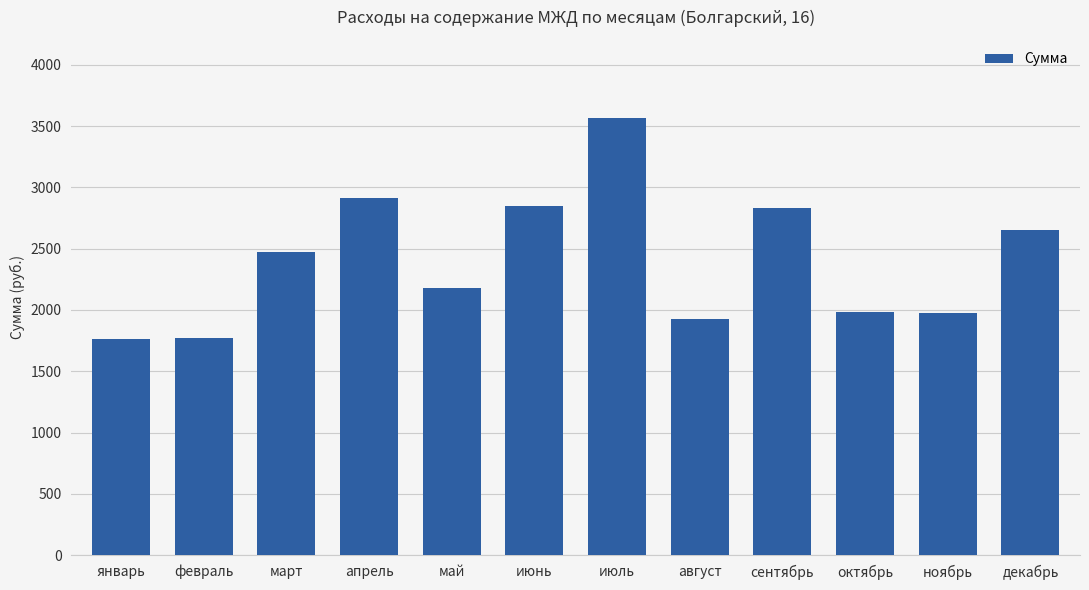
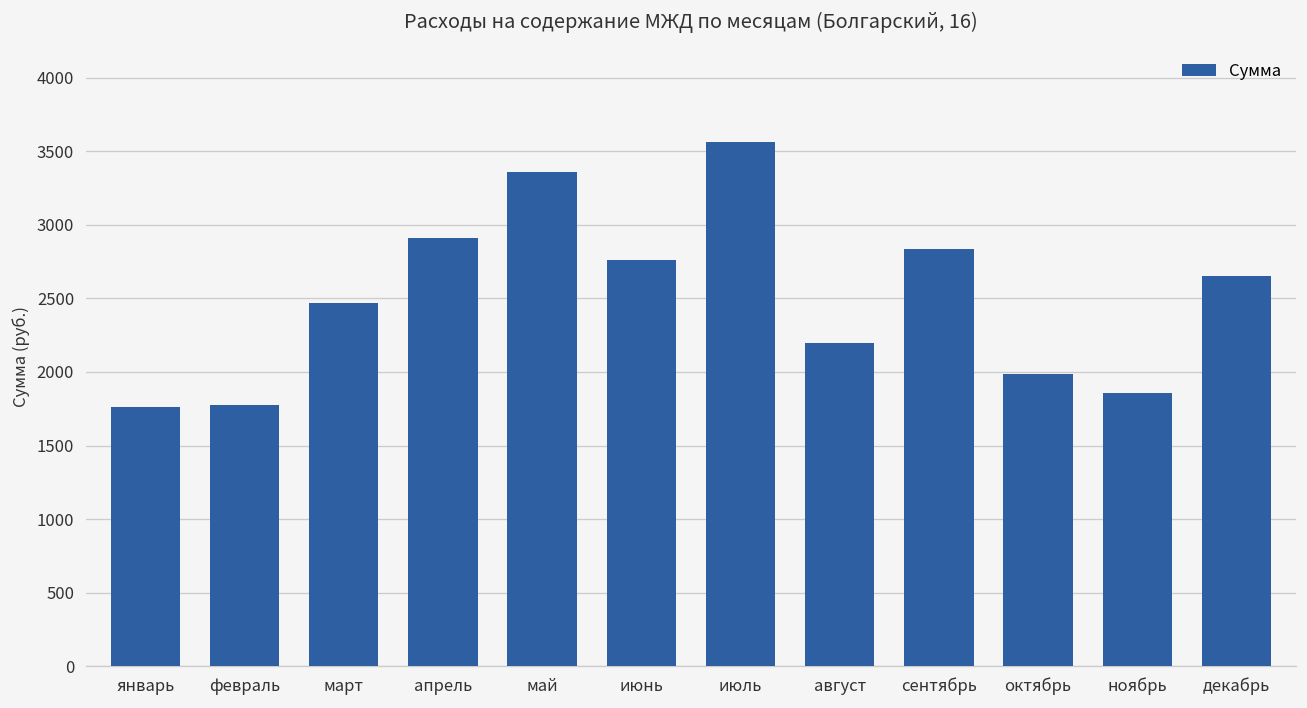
май: 2180 -> 3360
июнь: 2850 -> 2770
август: 1920 -> 2200
ноябрь: 1980 -> 1860
